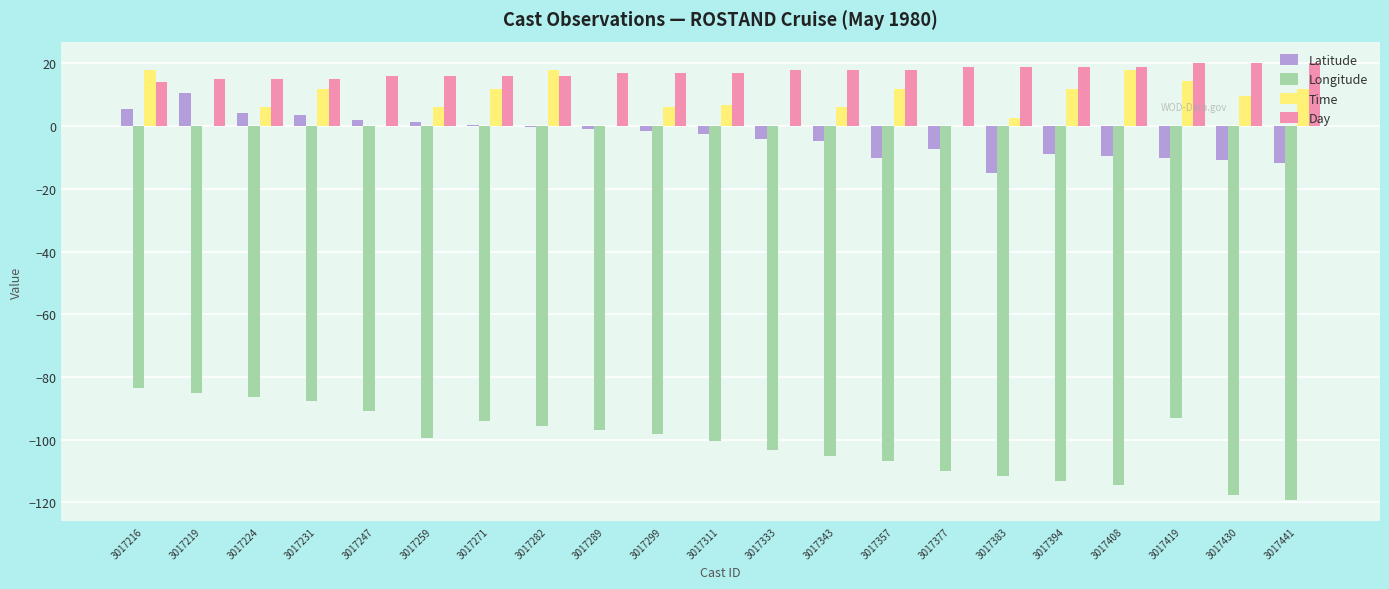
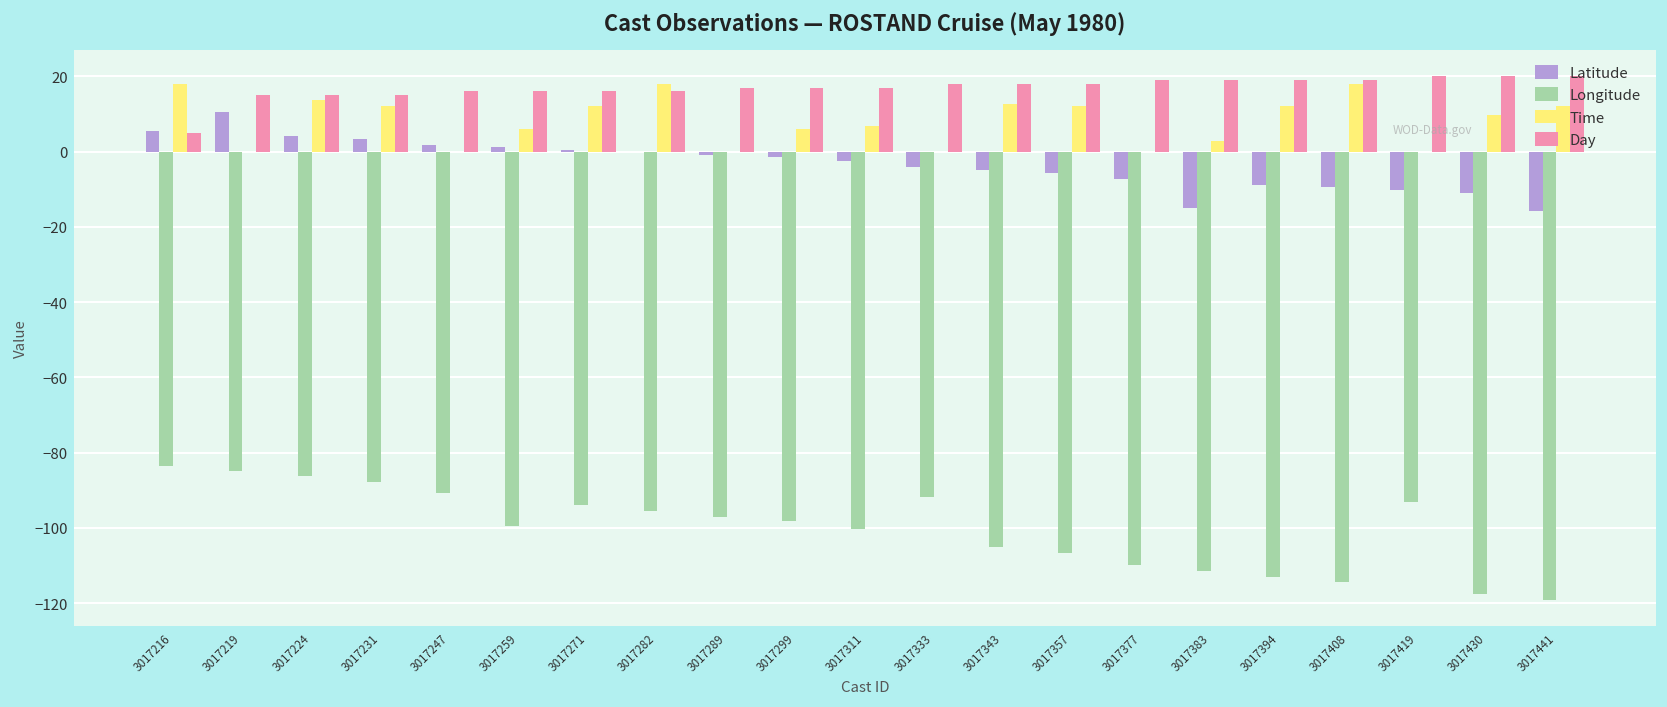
Day, 3017216: 14 -> 5
Time, 3017224: 6 -> 14
Longitude, 3017333: -103 -> -92
Time, 3017343: 6 -> 13
Latitude, 3017357: -10 -> -6
Time, 3017419: 14 -> 0
Latitude, 3017441: -12 -> -16
